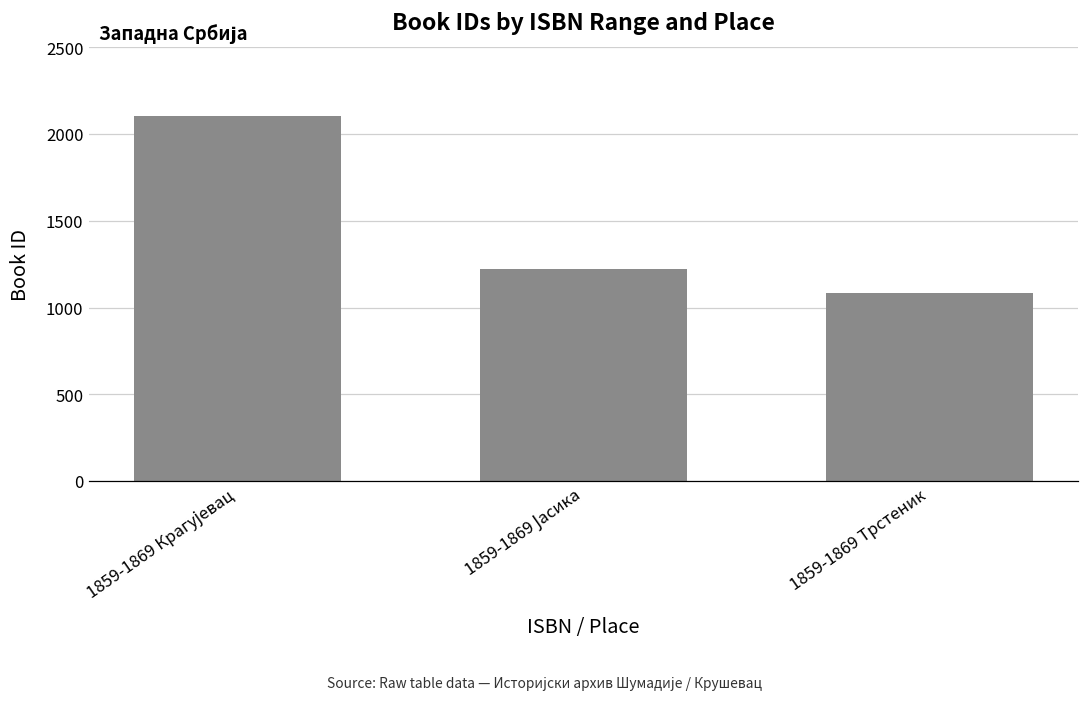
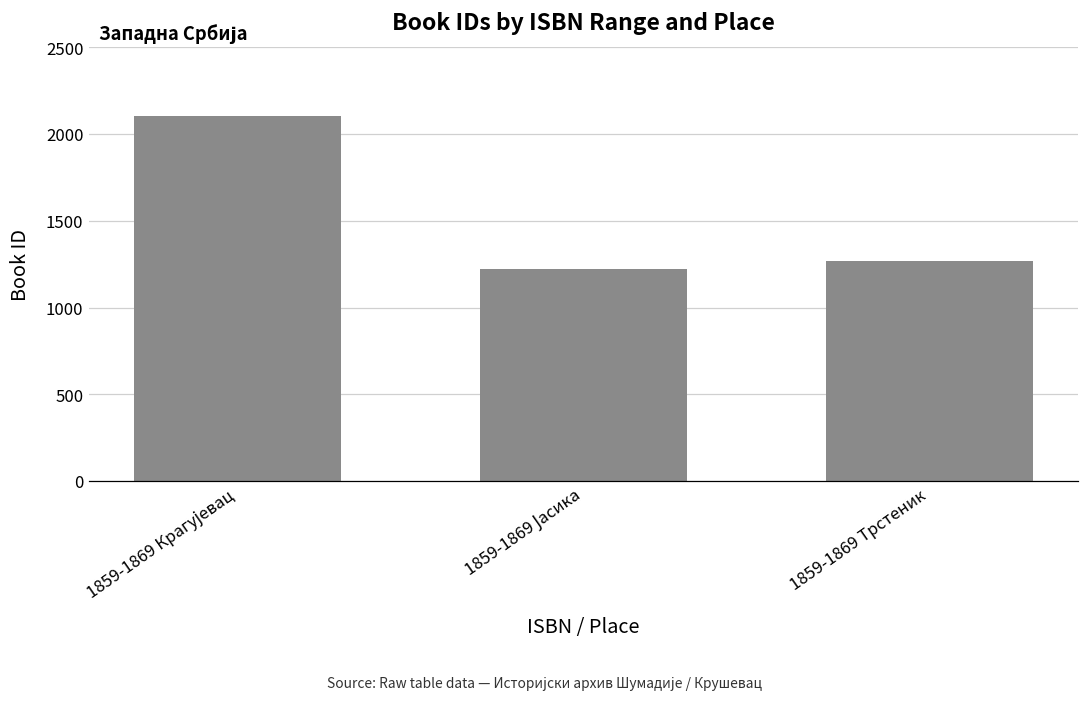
1859-1869 Трстеник: 1090 -> 1270
